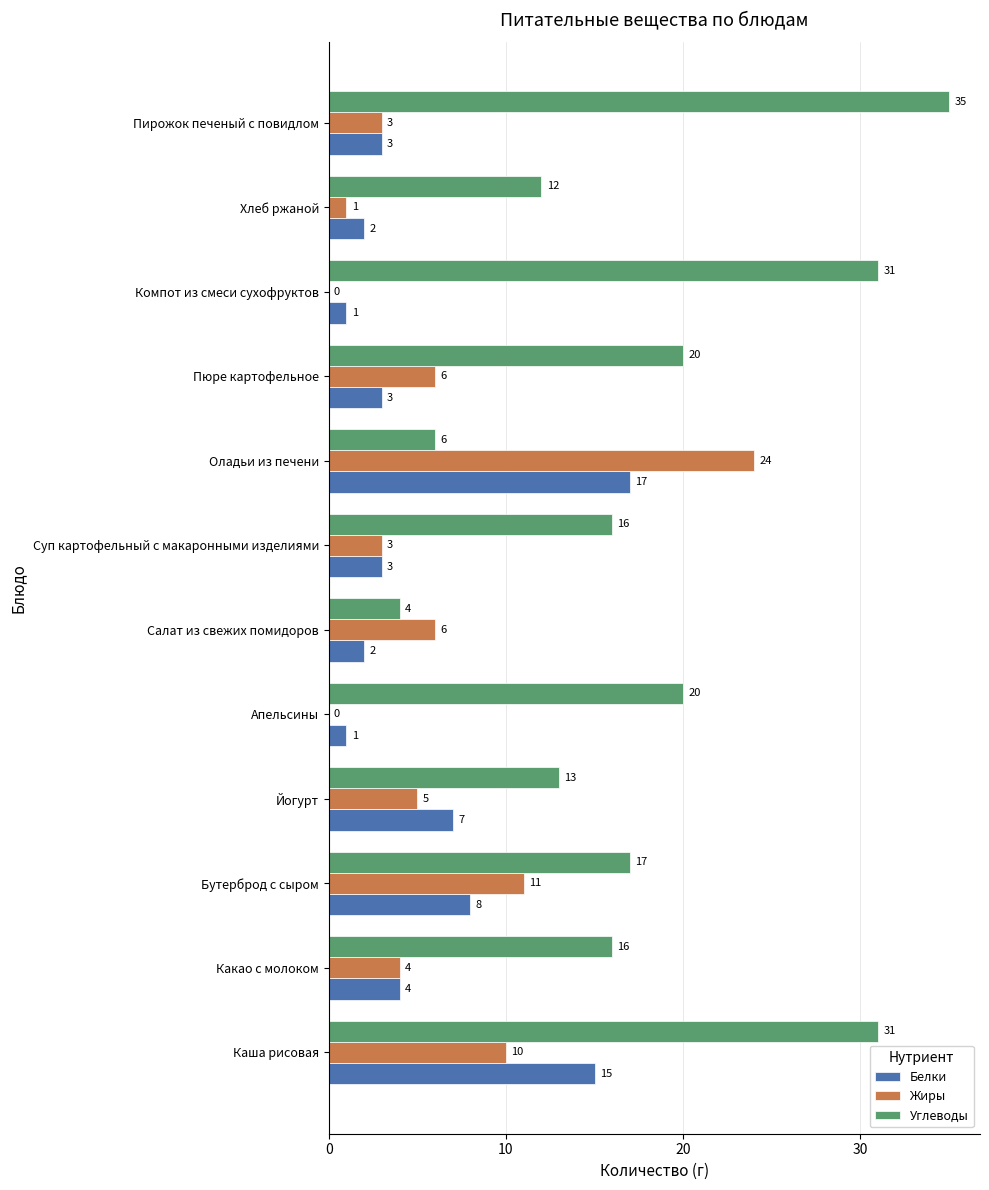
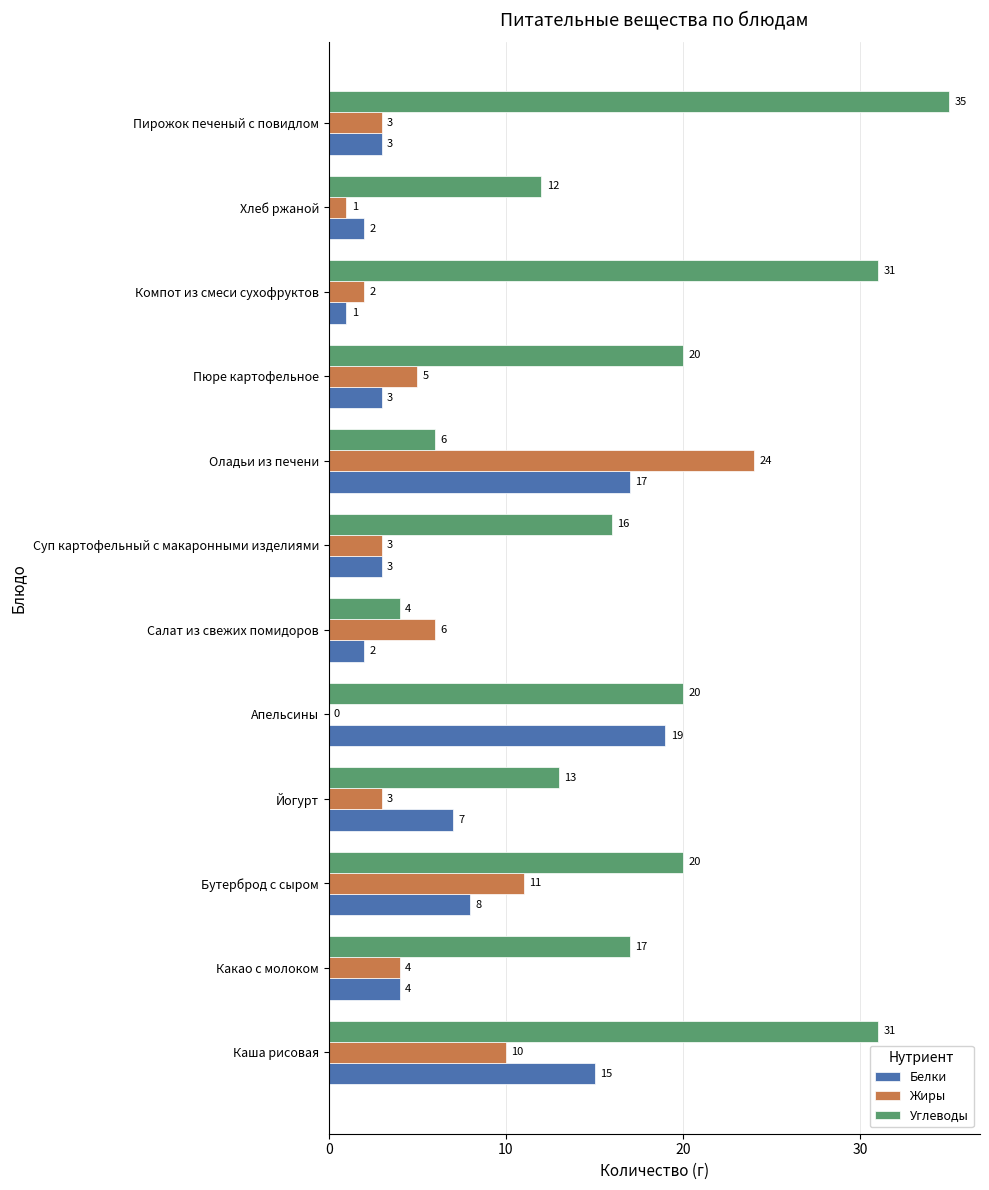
Жиры, Компот из смеси сухофруктов: 0 -> 2
Жиры, Пюре картофельное: 6 -> 5
Белки, Апельсины: 1 -> 19
Жиры, Йогурт: 5 -> 3
Углеводы, Бутерброд с сыром: 17 -> 20
Углеводы, Какао с молоком: 16 -> 17
